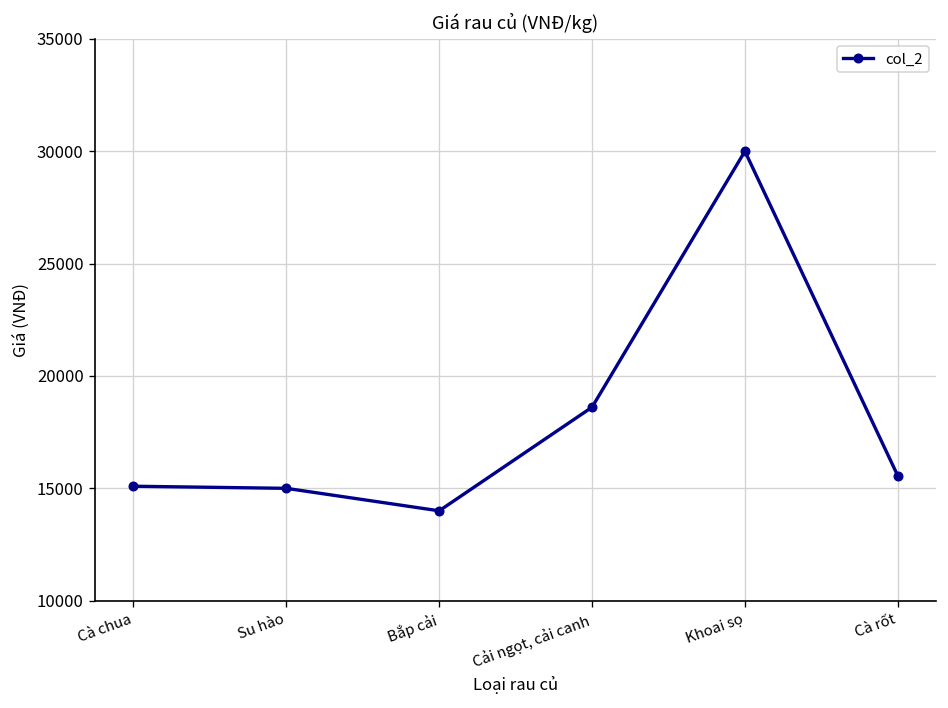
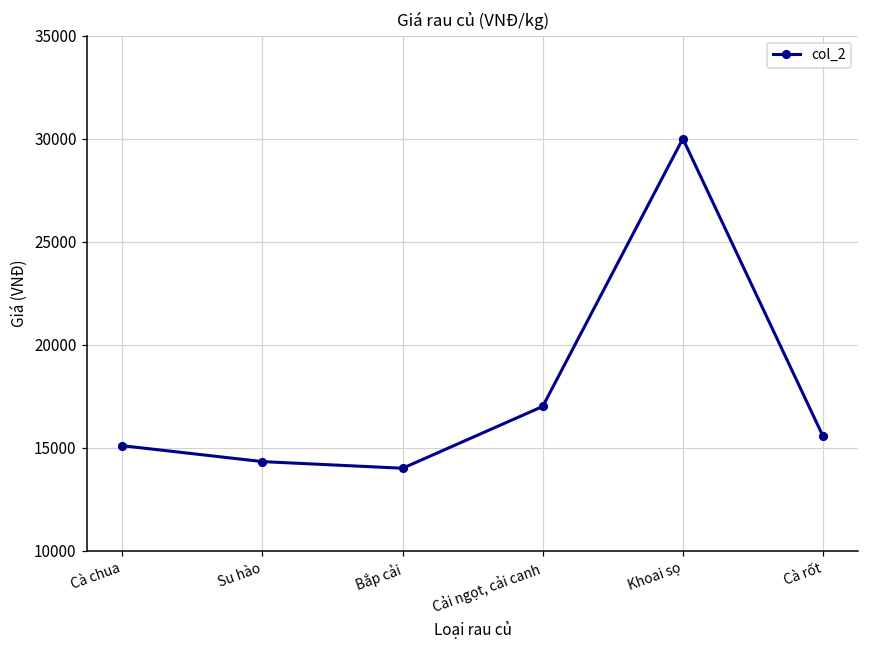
Su hào: 15000 -> 14300
Cải ngọt, cải canh: 18600 -> 17000
